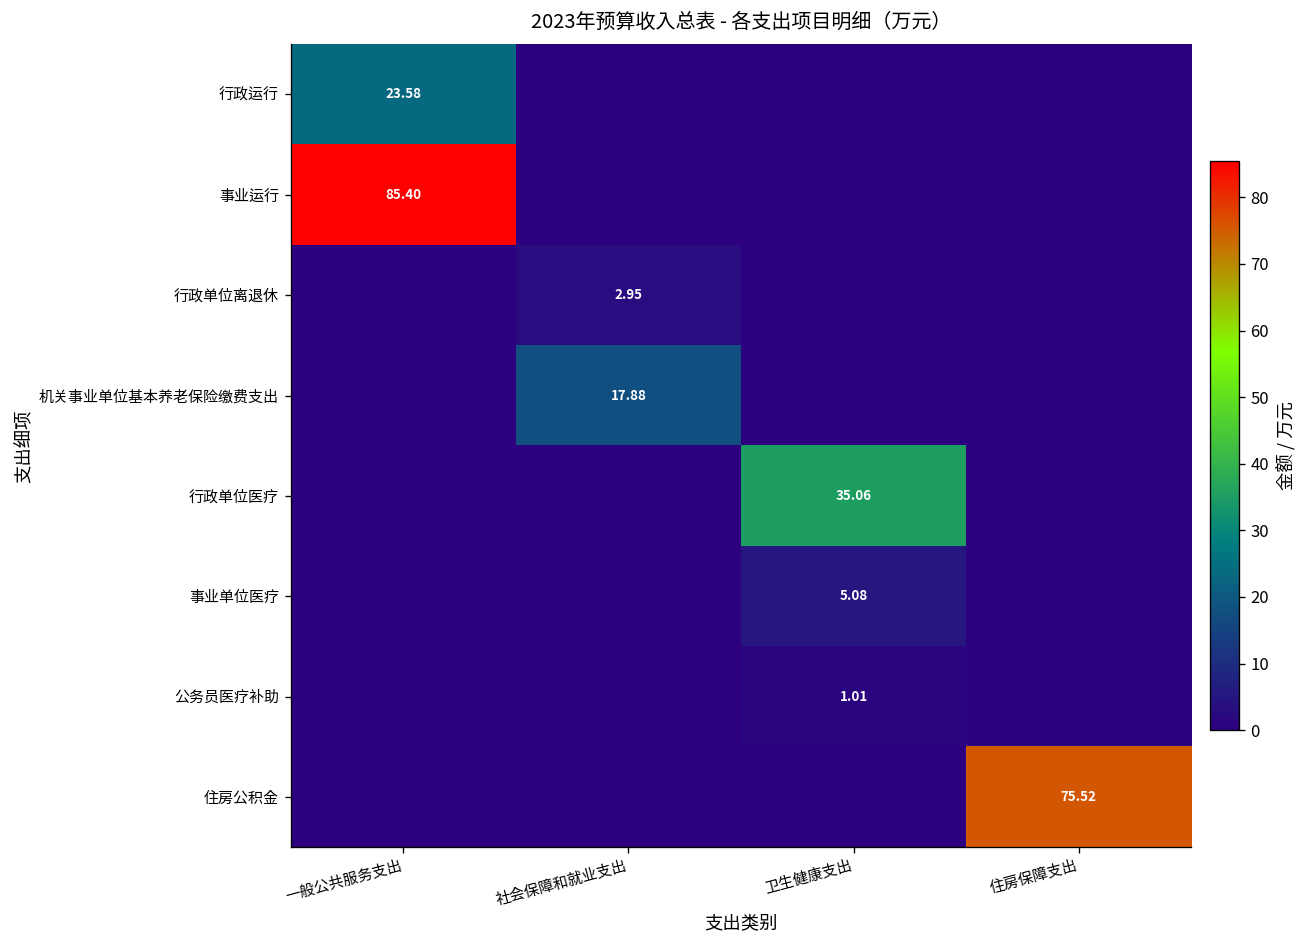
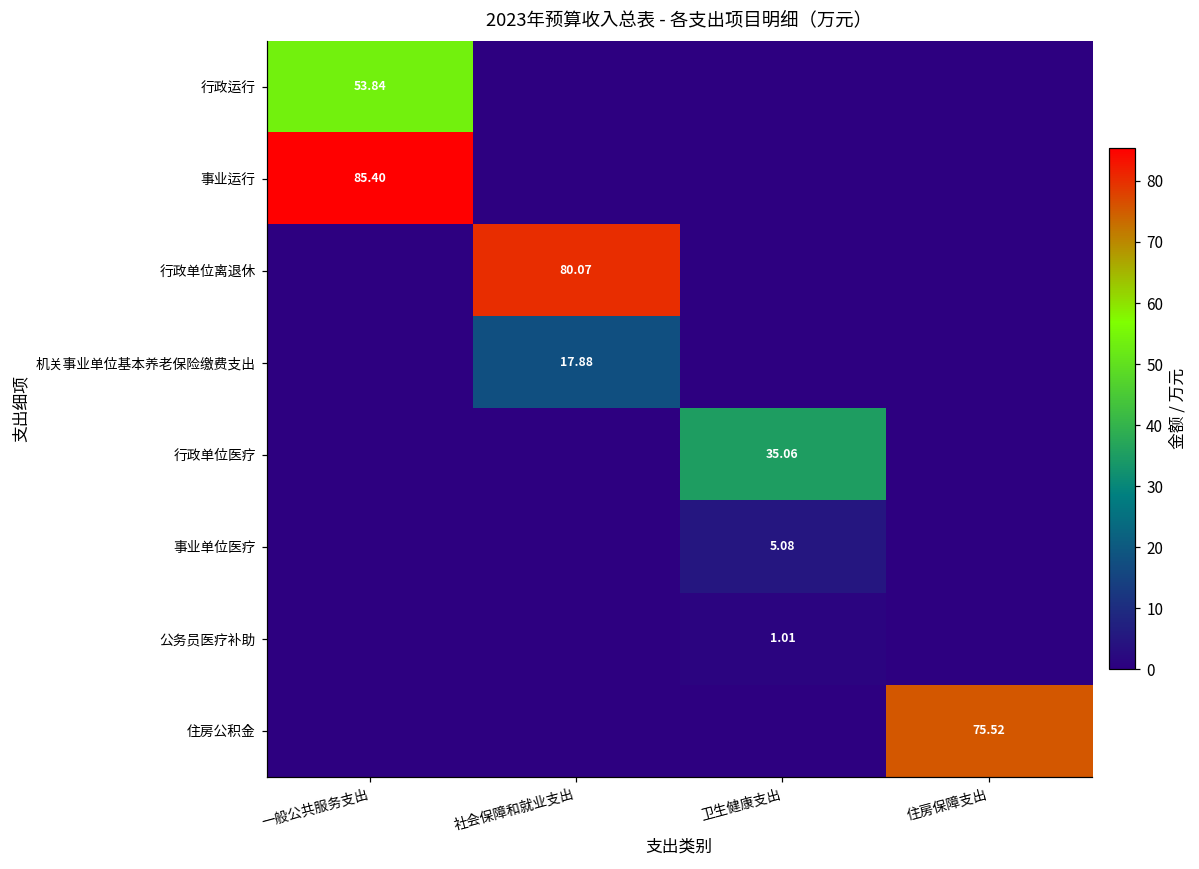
行政运行, 一般公共服务支出: 23.58 -> 53.84
行政单位离退休, 社会保障和就业支出: 2.95 -> 80.07
